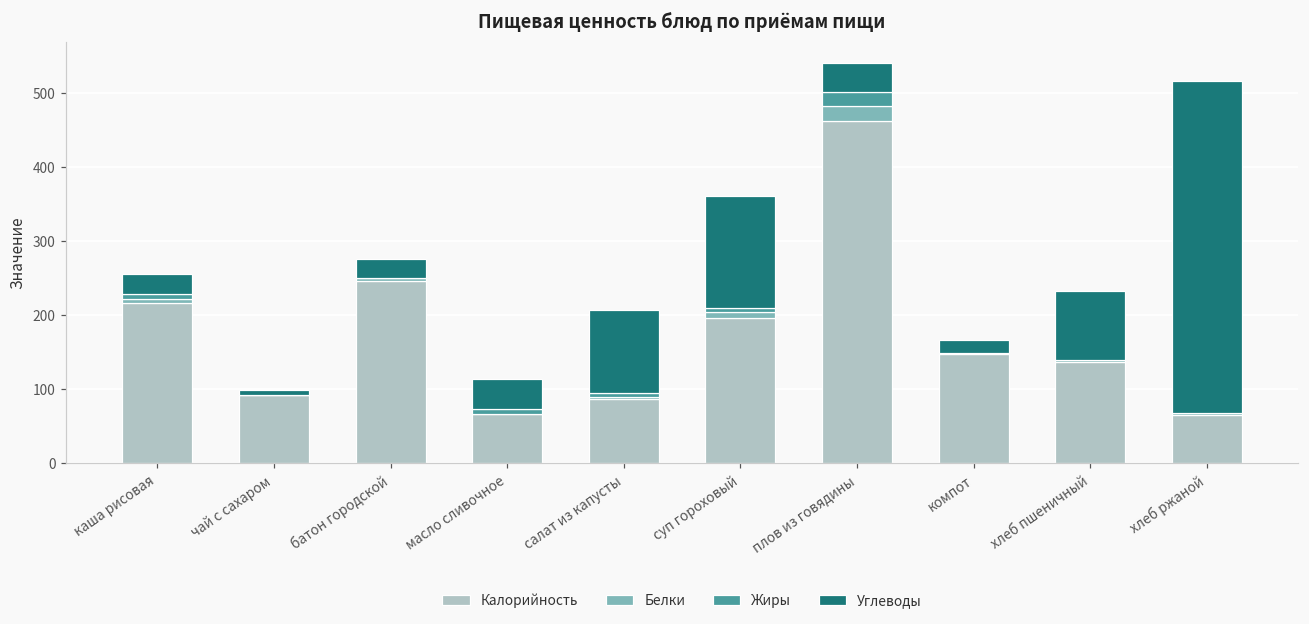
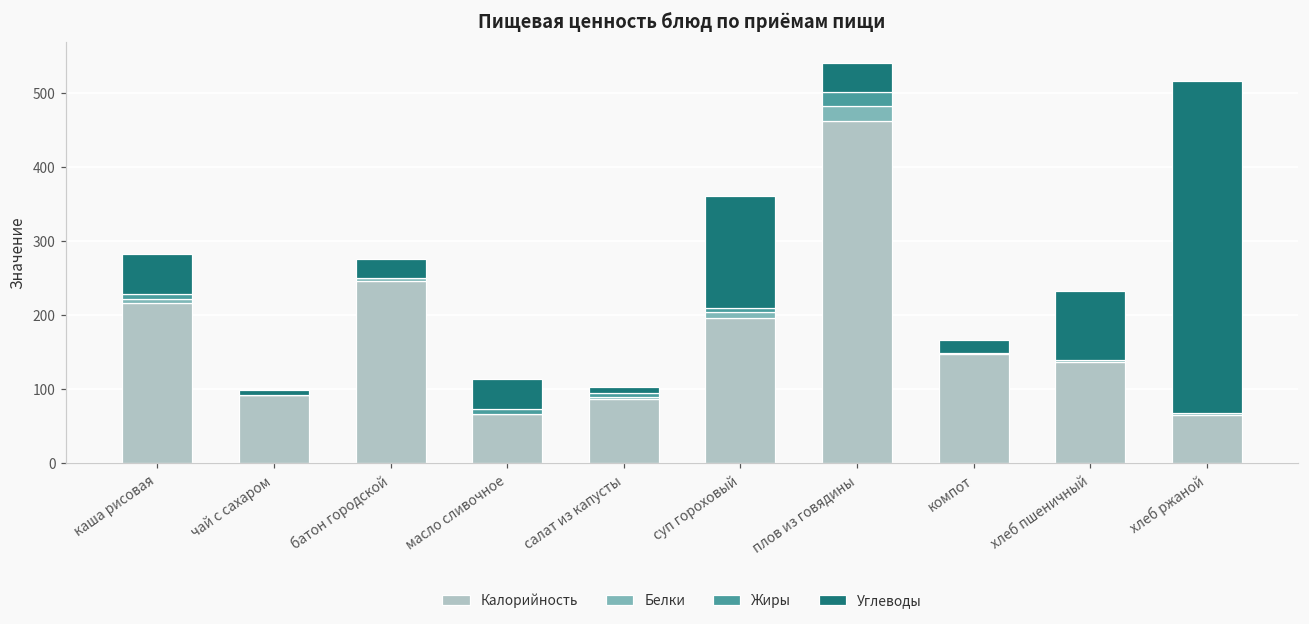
Углеводы, каша рисовая: 30 -> 50
Углеводы, салат из капусты: 110 -> 10
